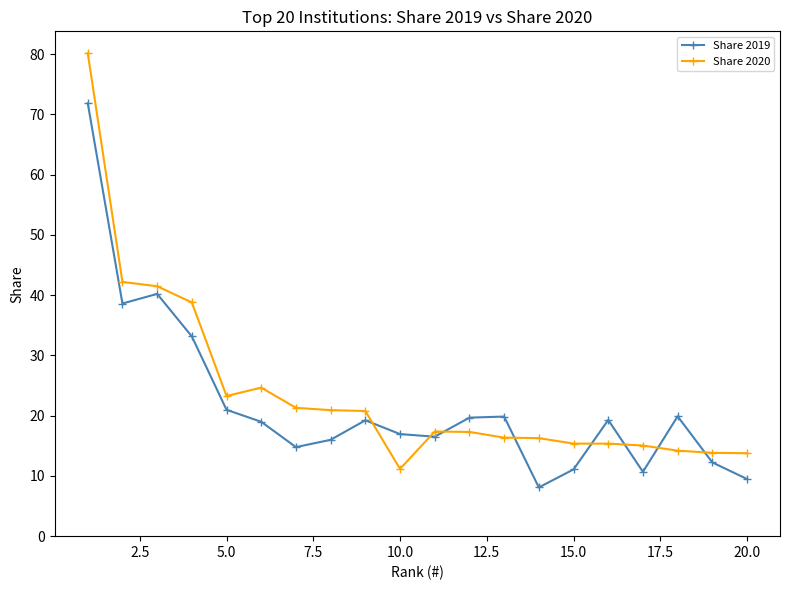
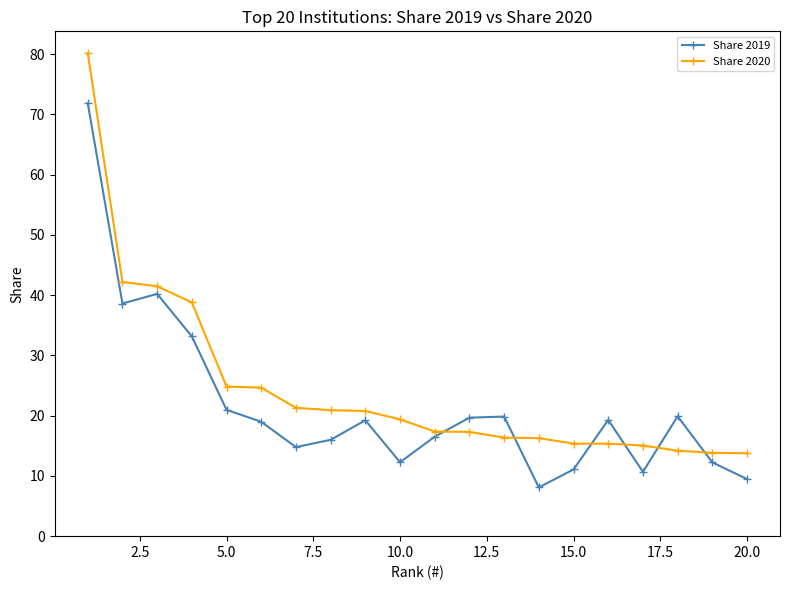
Share 2020, 5.0: 23 -> 25
Share 2019, 10.0: 17 -> 12
Share 2020, 10.0: 11 -> 19
